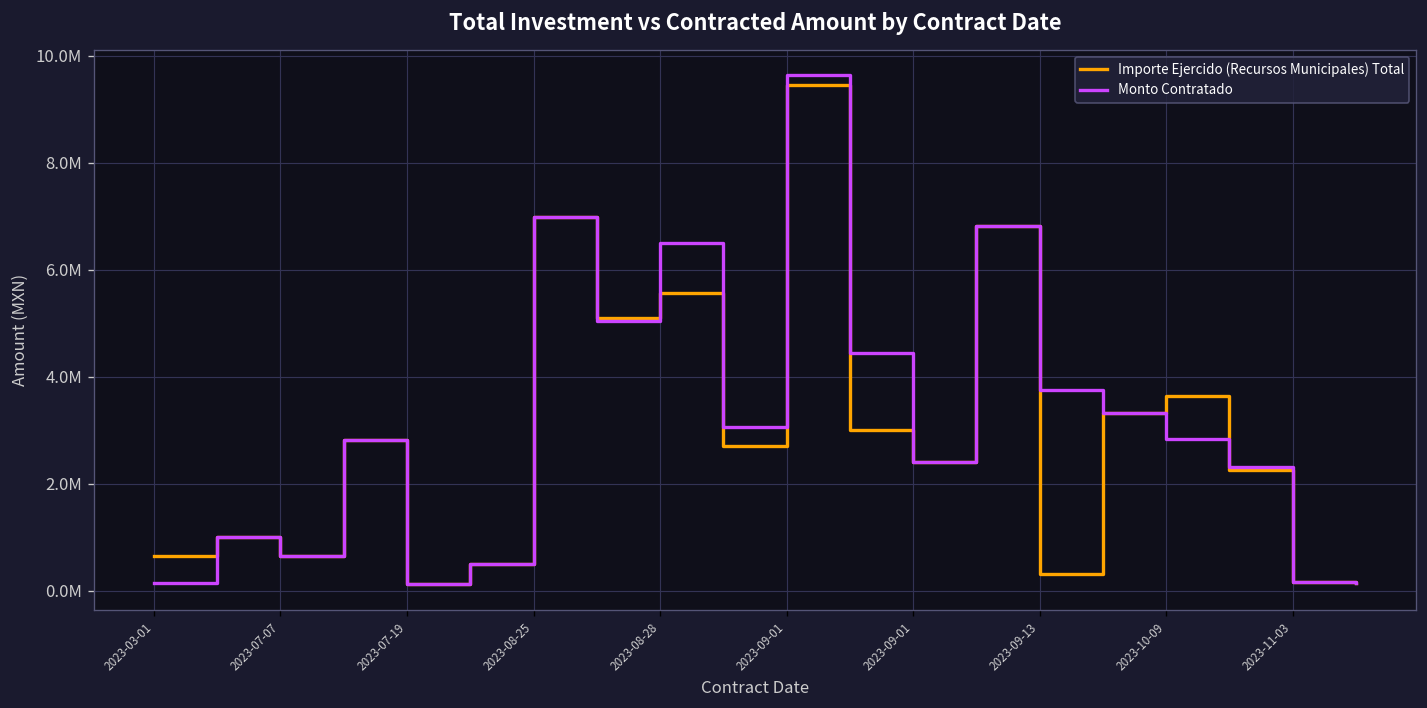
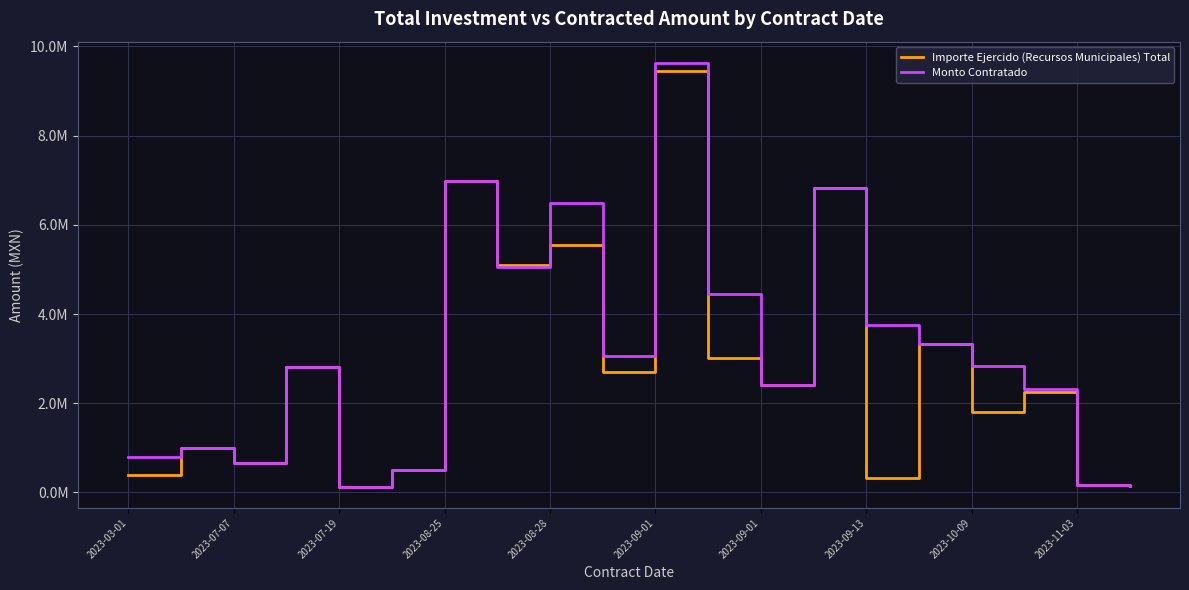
Importe Ejercido (Recursos Municipales) Total, 2023-03-01: 700000 -> 400000
Monto Contratado, 2023-03-01: 200000 -> 800000
Importe Ejercido (Recursos Municipales) Total, 2023-10-09: 3600000 -> 1800000
